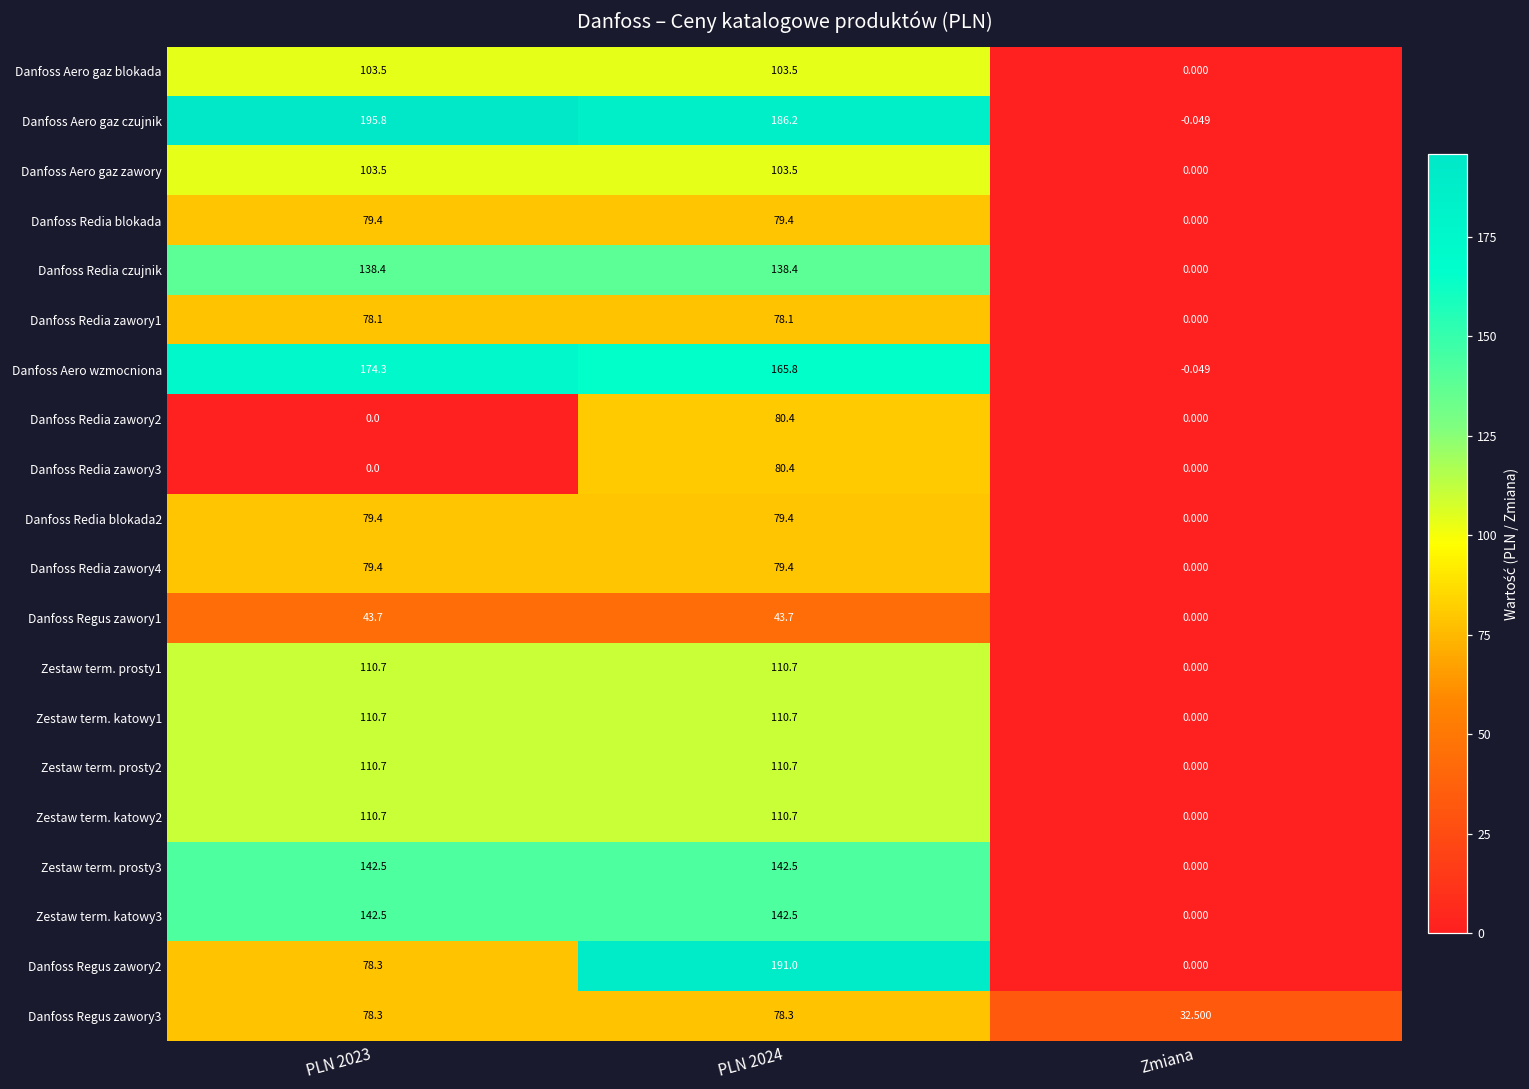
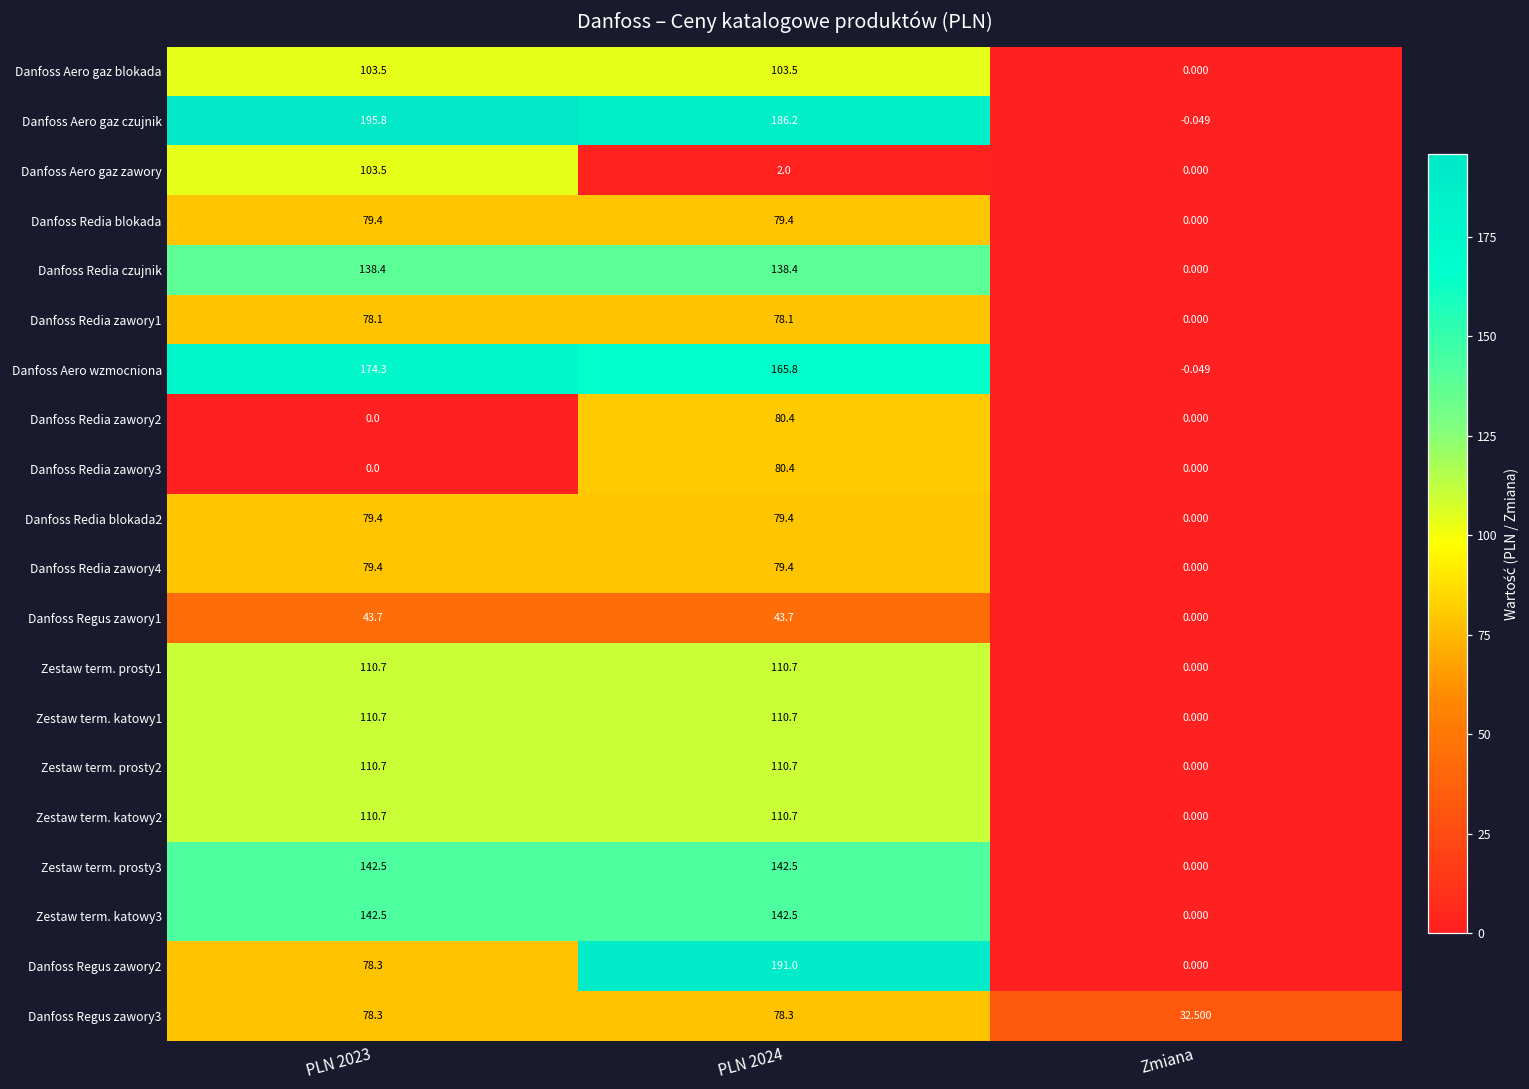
Danfoss Aero gaz zawory, PLN 2024: 103.5 -> 2.0
